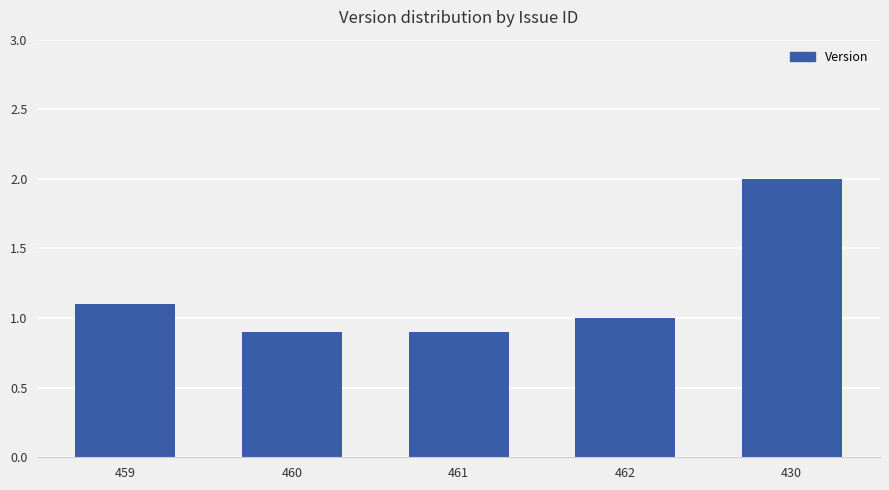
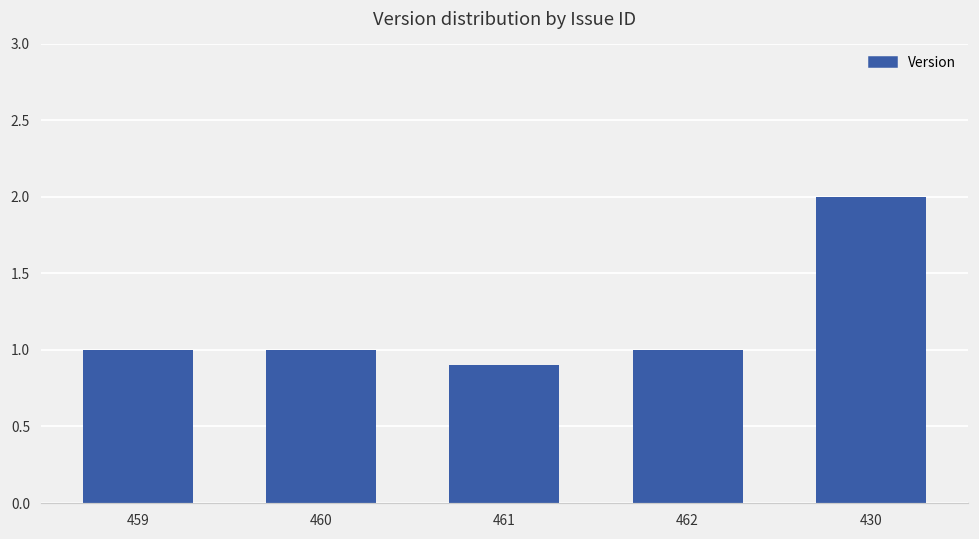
459: 1.1 -> 1.0
460: 0.9 -> 1.0
